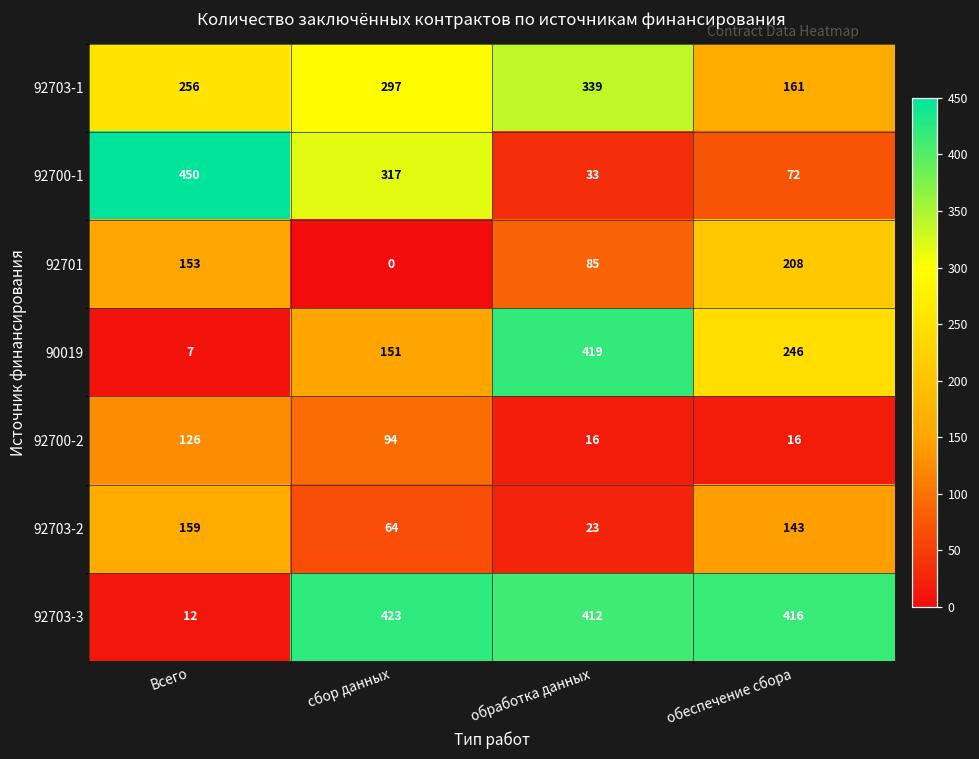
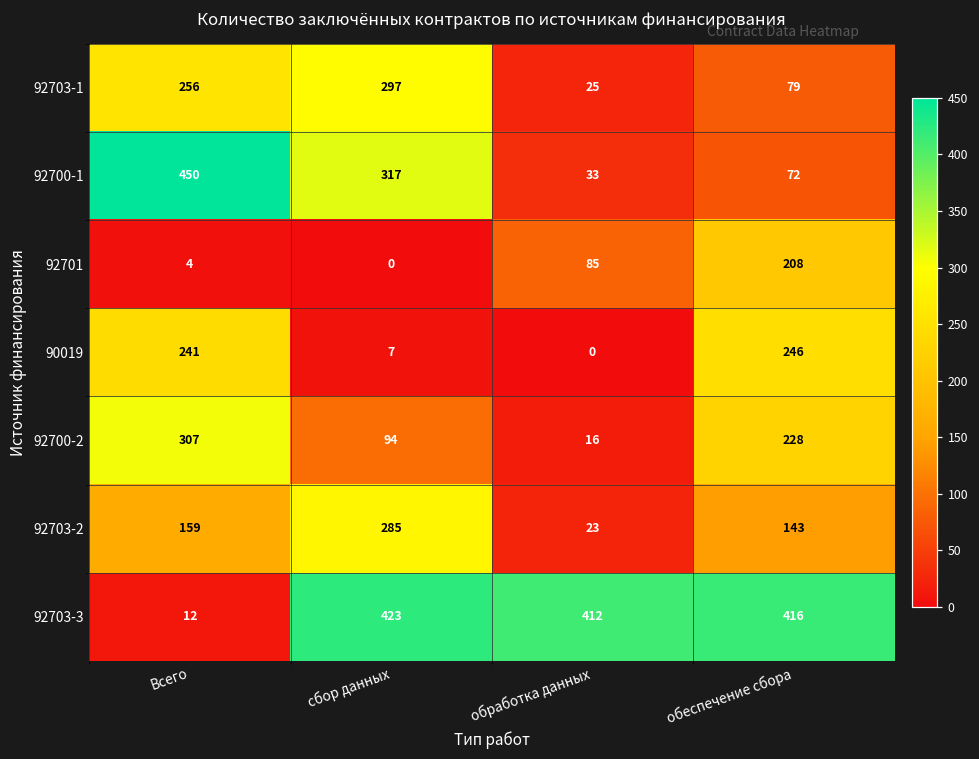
92703-1, обработка данных: 339 -> 25
92703-1, обеспечение сбора: 161 -> 79
92701, Всего: 153 -> 4
90019, Всего: 7 -> 241
90019, сбор данных: 151 -> 7
90019, обработка данных: 419 -> 0
92700-2, Всего: 126 -> 307
92700-2, обеспечение сбора: 16 -> 228
92703-2, сбор данных: 64 -> 285
